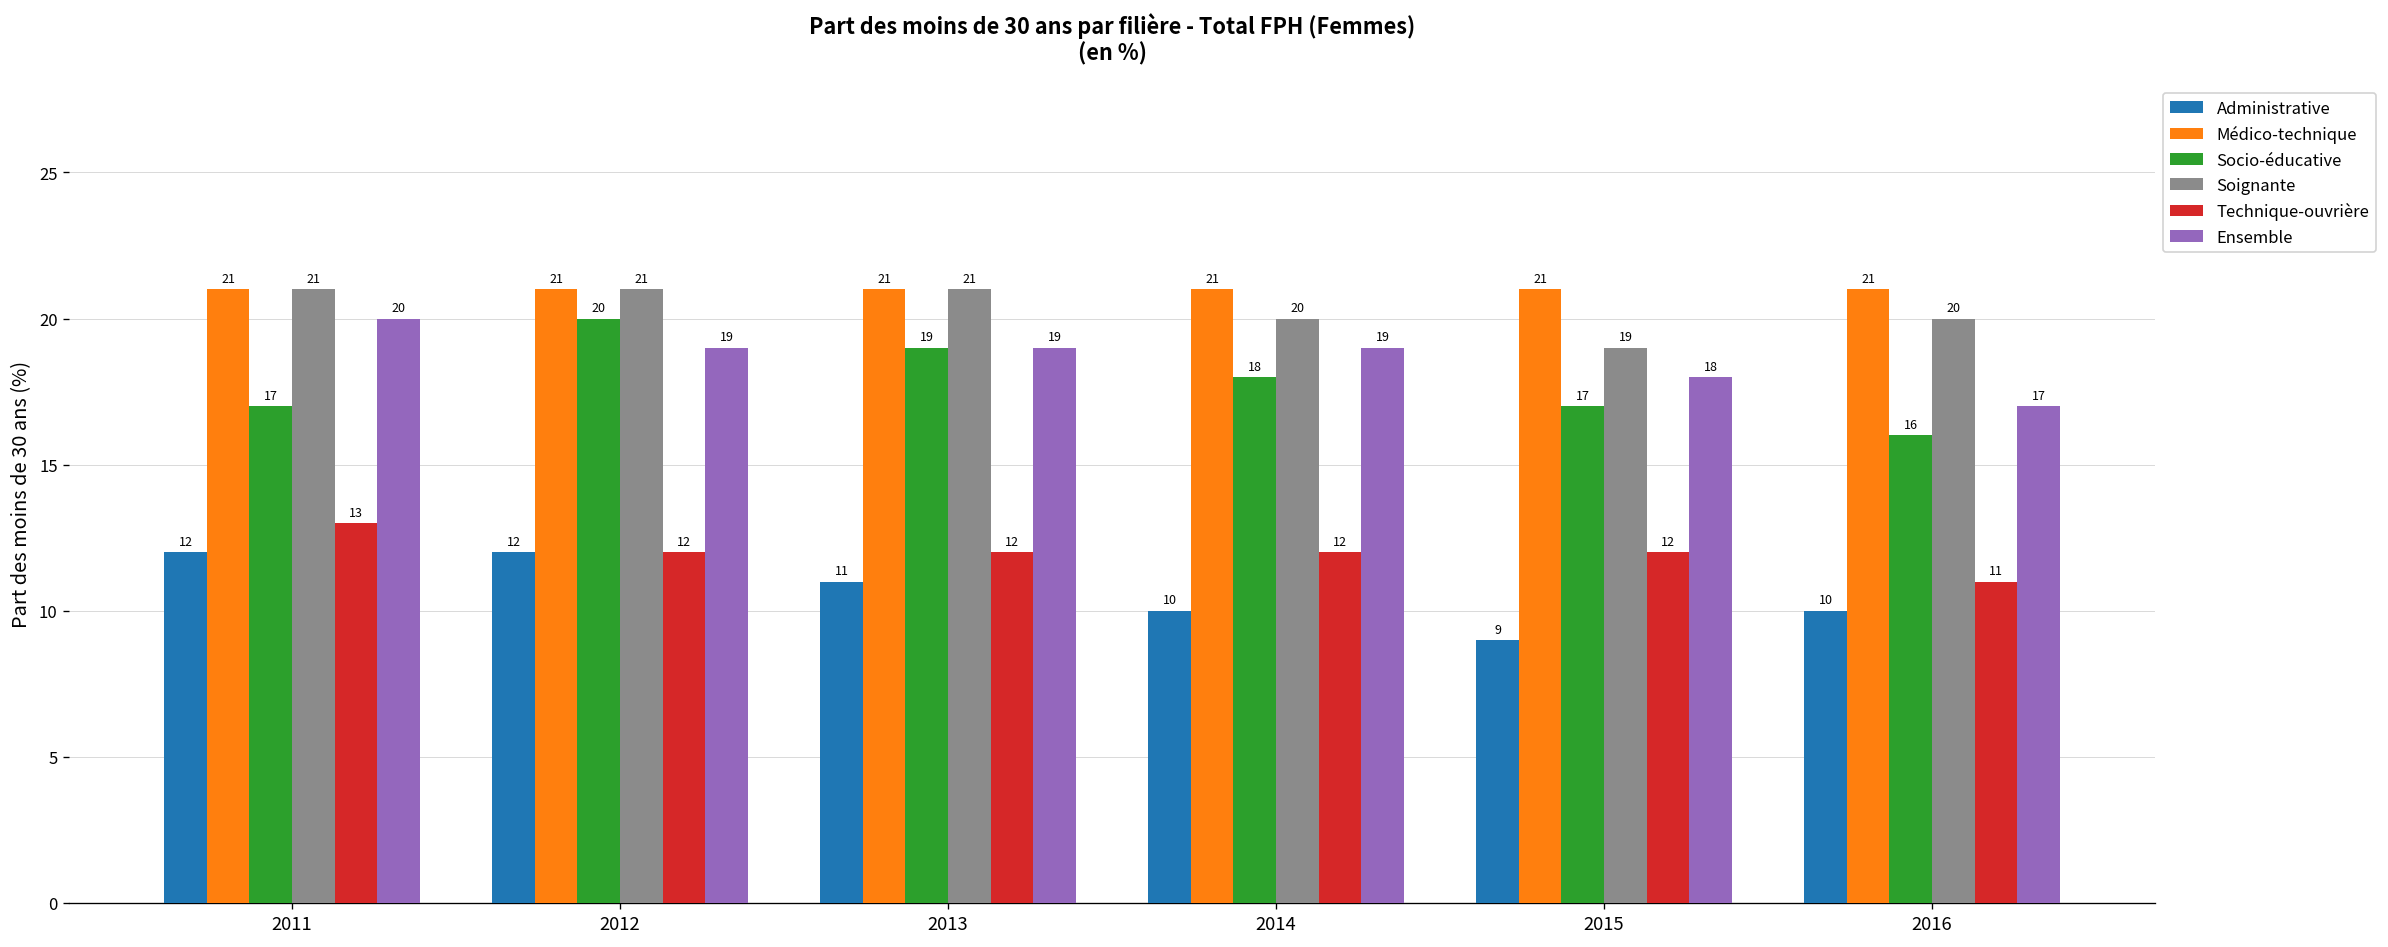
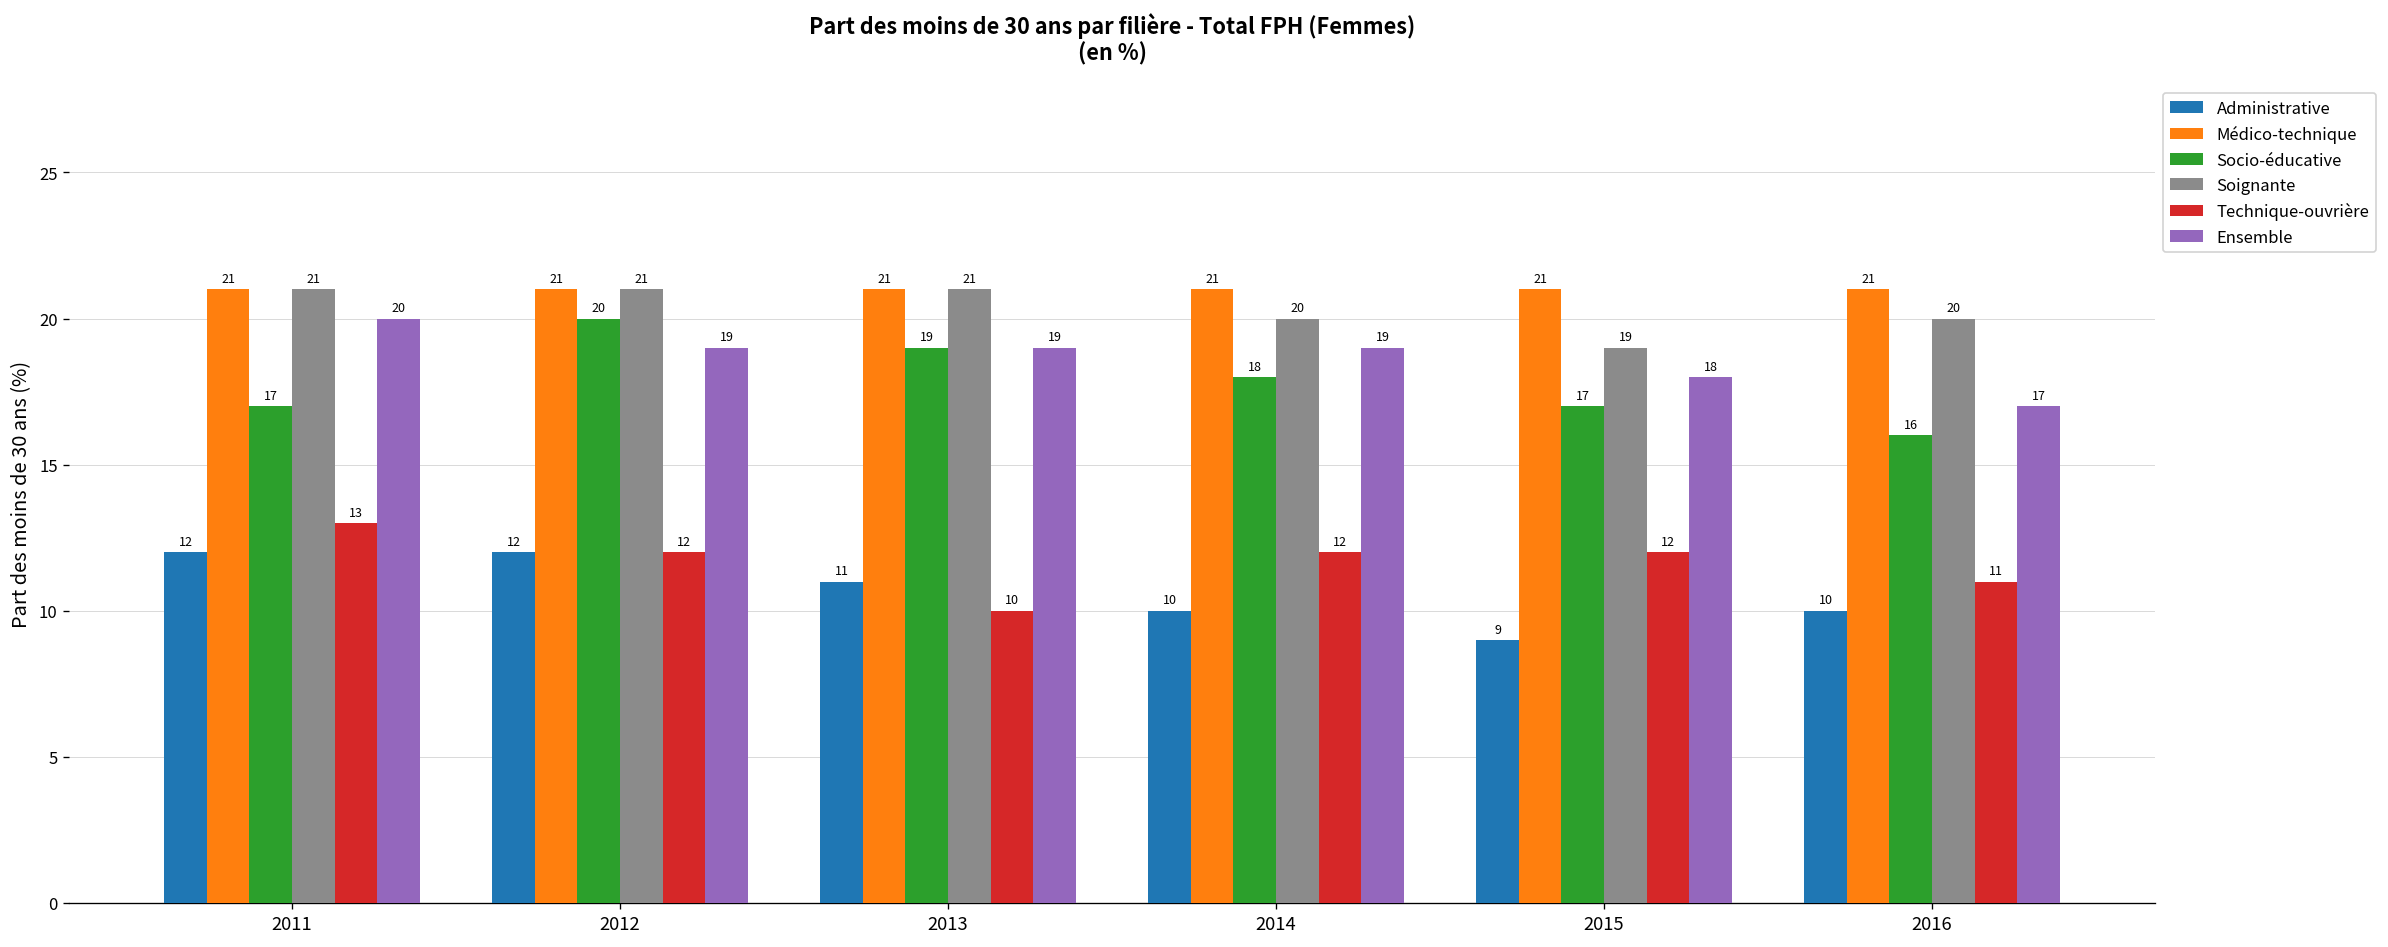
Technique-ouvrière, 2013: 12 -> 10
